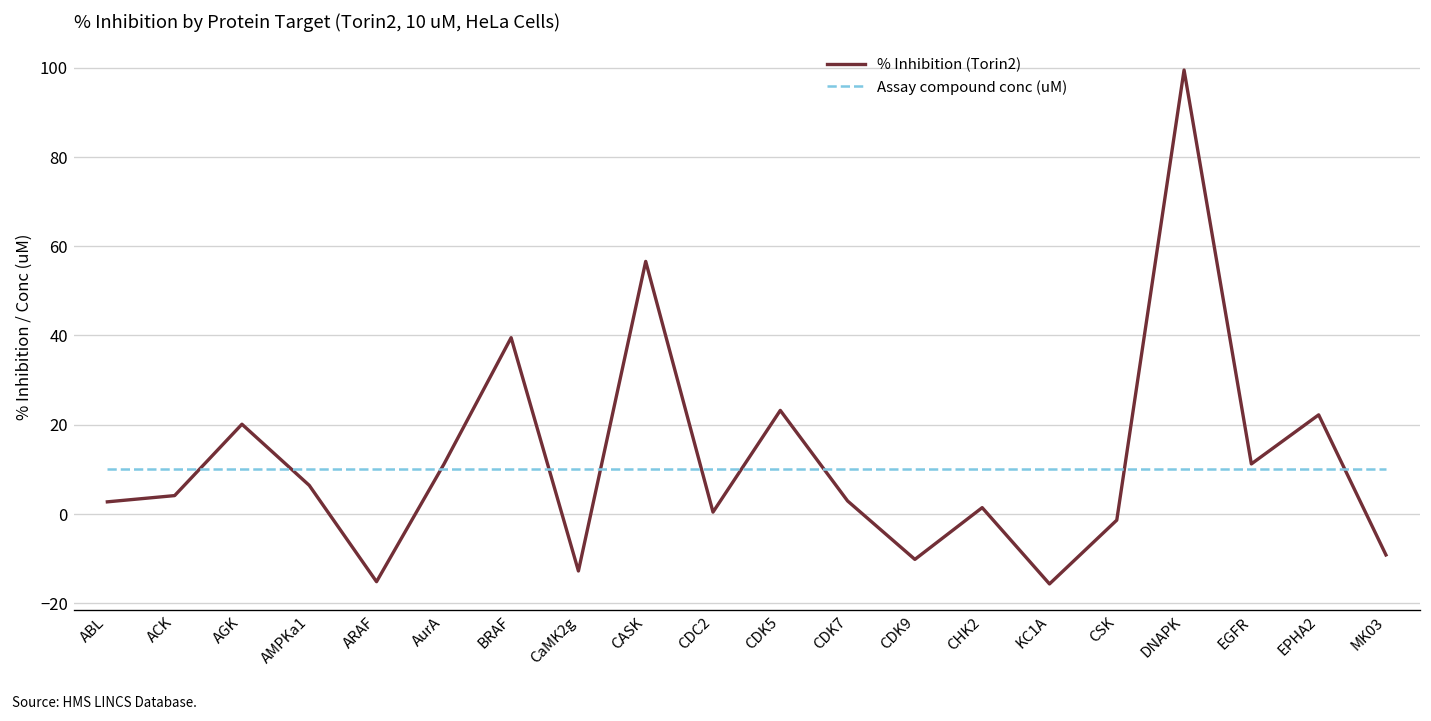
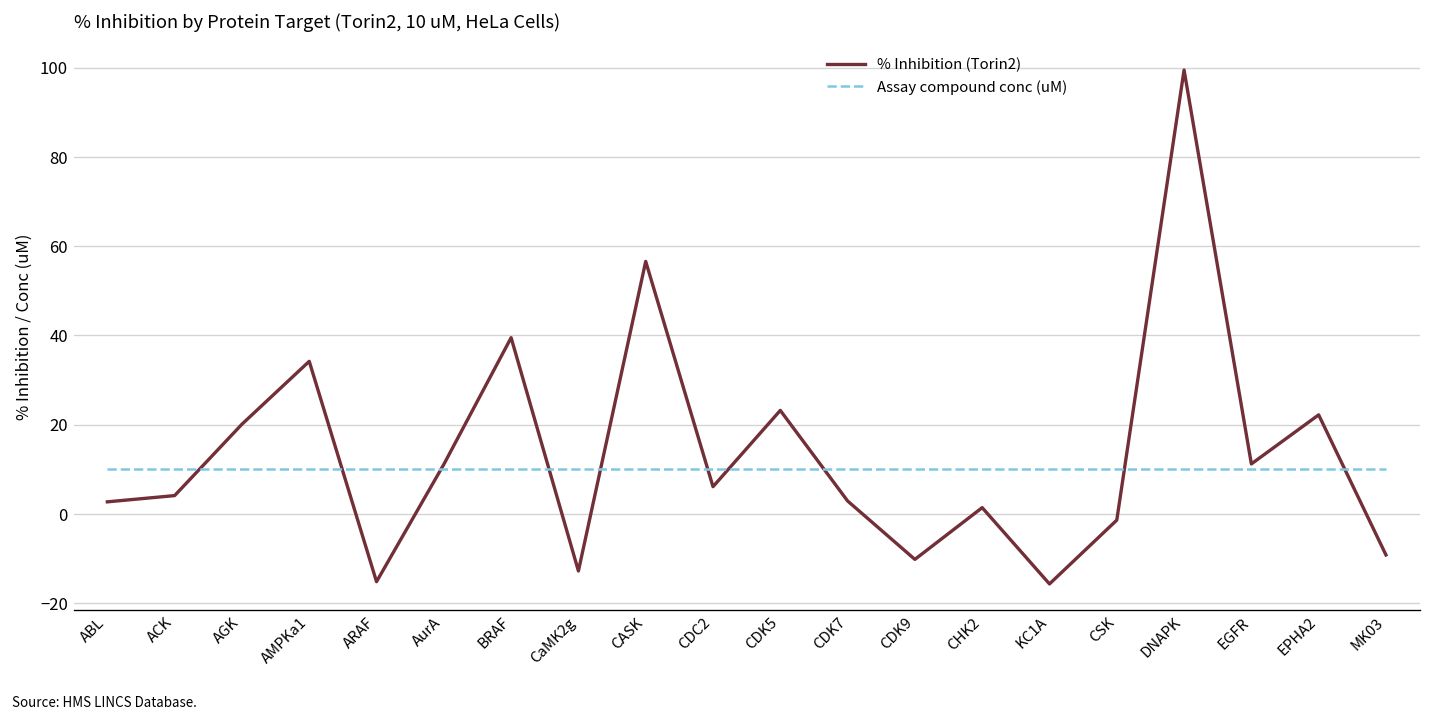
% Inhibition (Torin2), AMPKa1: 6 -> 34
% Inhibition (Torin2), CDC2: 0 -> 6
